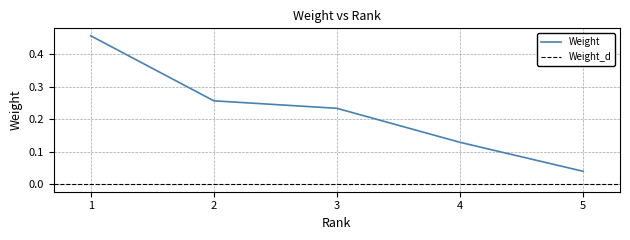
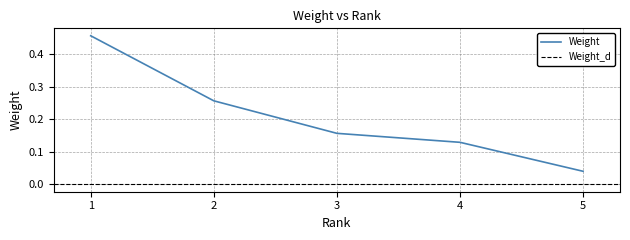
3: 0.23 -> 0.16
